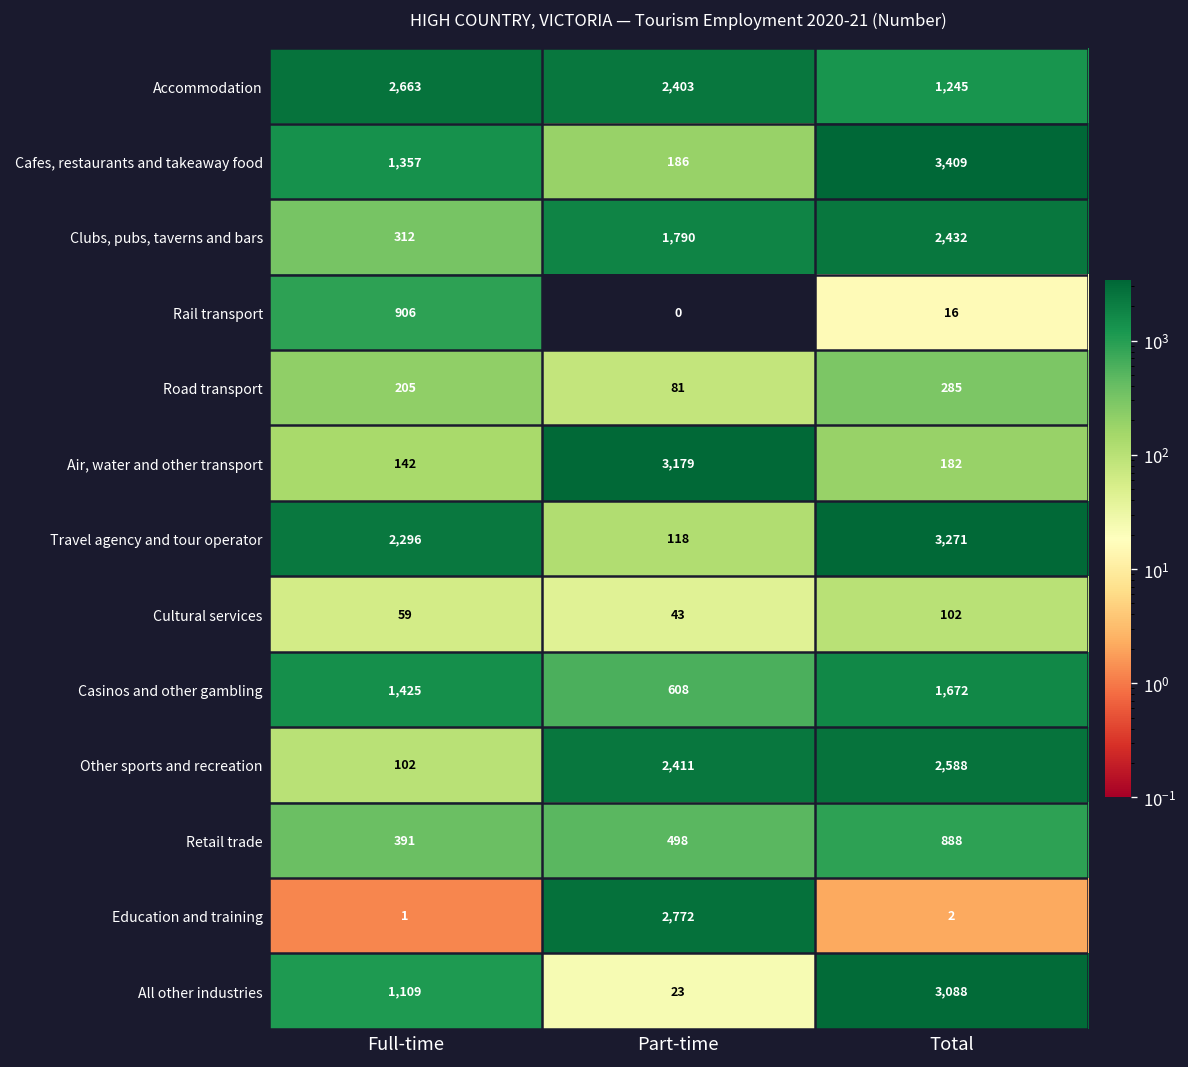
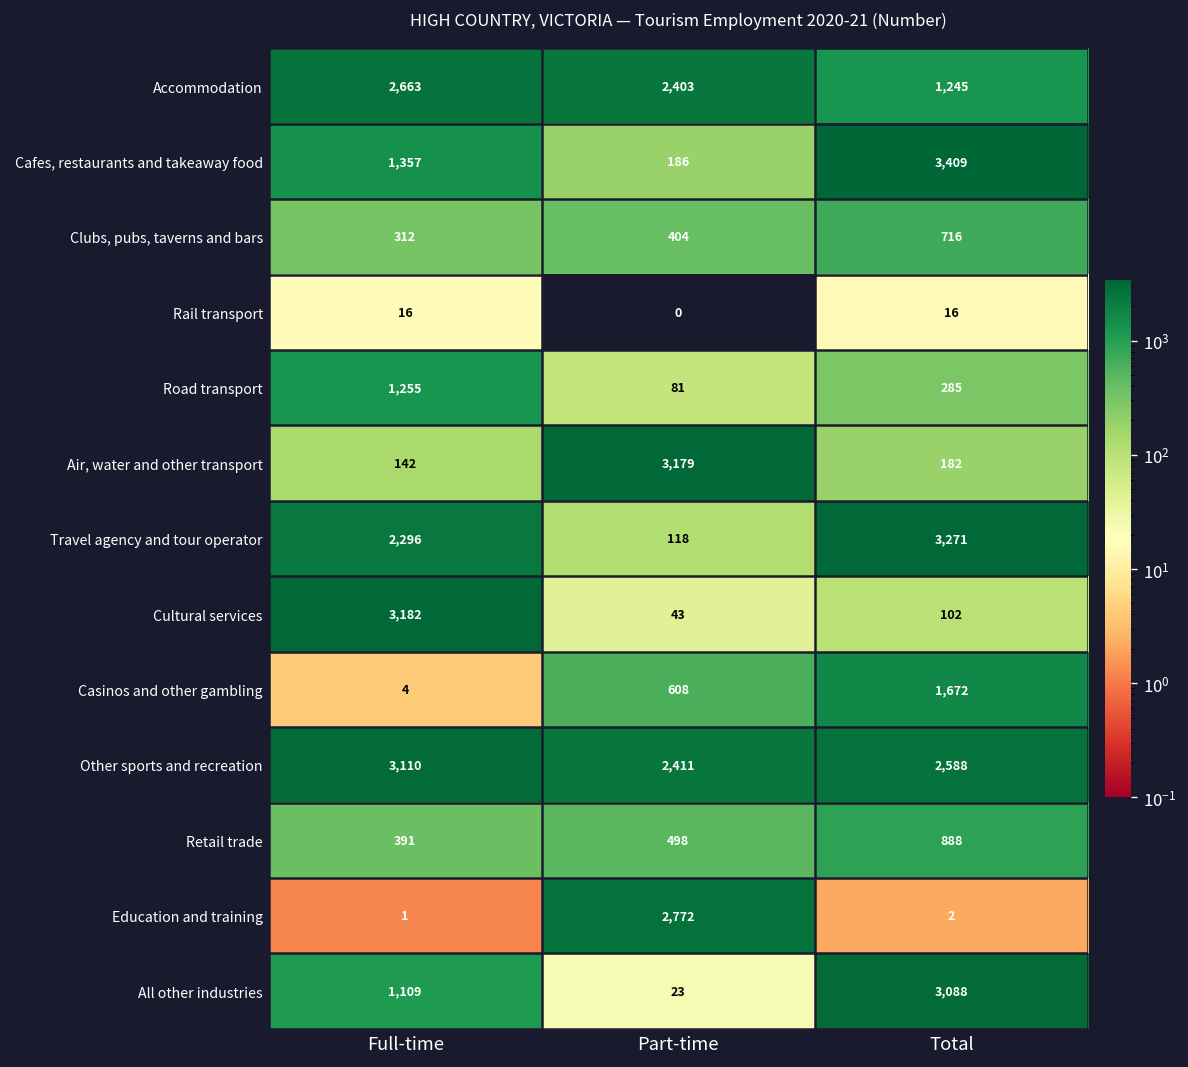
Clubs, pubs, taverns and bars, Part-time: 1,790 -> 404
Clubs, pubs, taverns and bars, Total: 2,432 -> 716
Rail transport, Full-time: 906 -> 16
Road transport, Full-time: 205 -> 1,255
Cultural services, Full-time: 59 -> 3,182
Casinos and other gambling, Full-time: 1,425 -> 4
Other sports and recreation, Full-time: 102 -> 3,110
